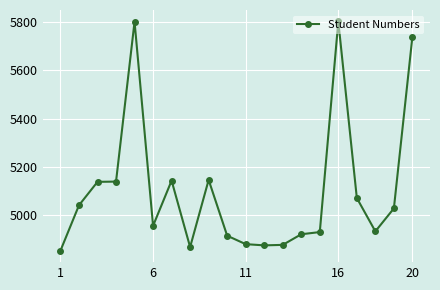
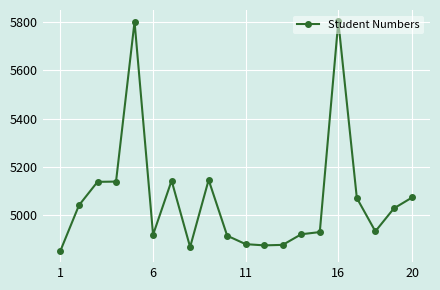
6: 4960 -> 4920
20: 5740 -> 5070
